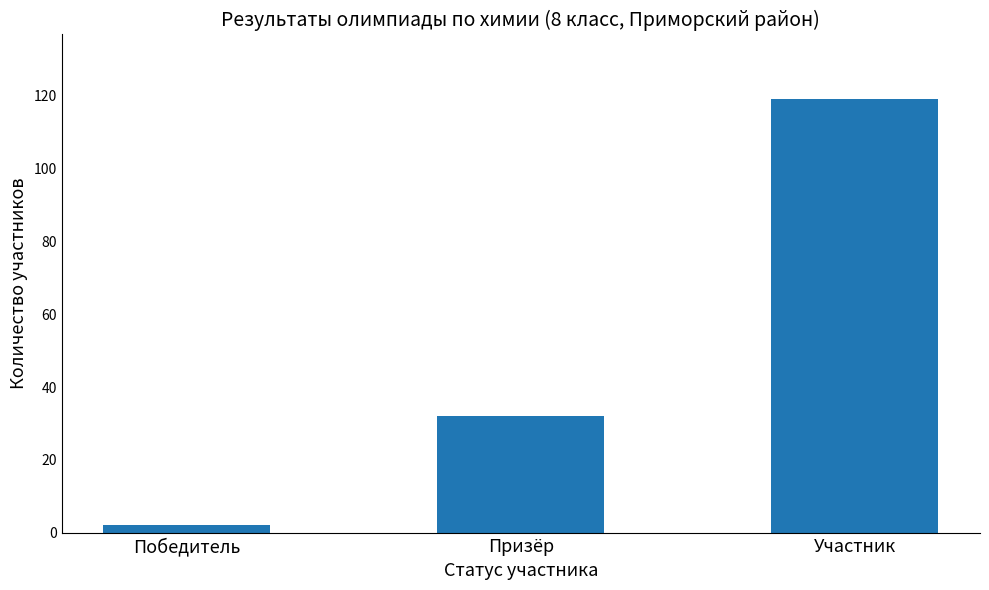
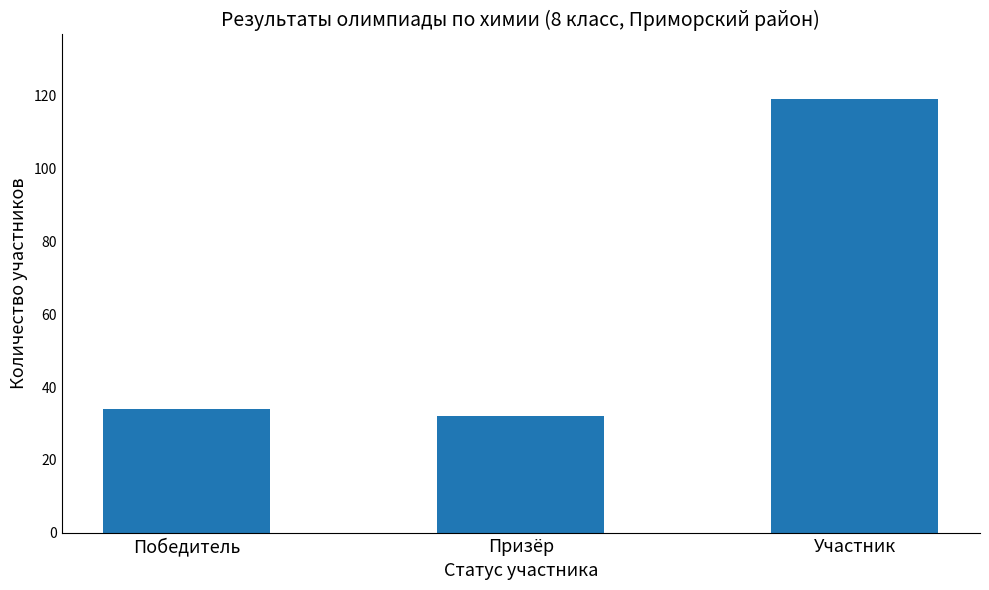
Победитель: 2 -> 34
